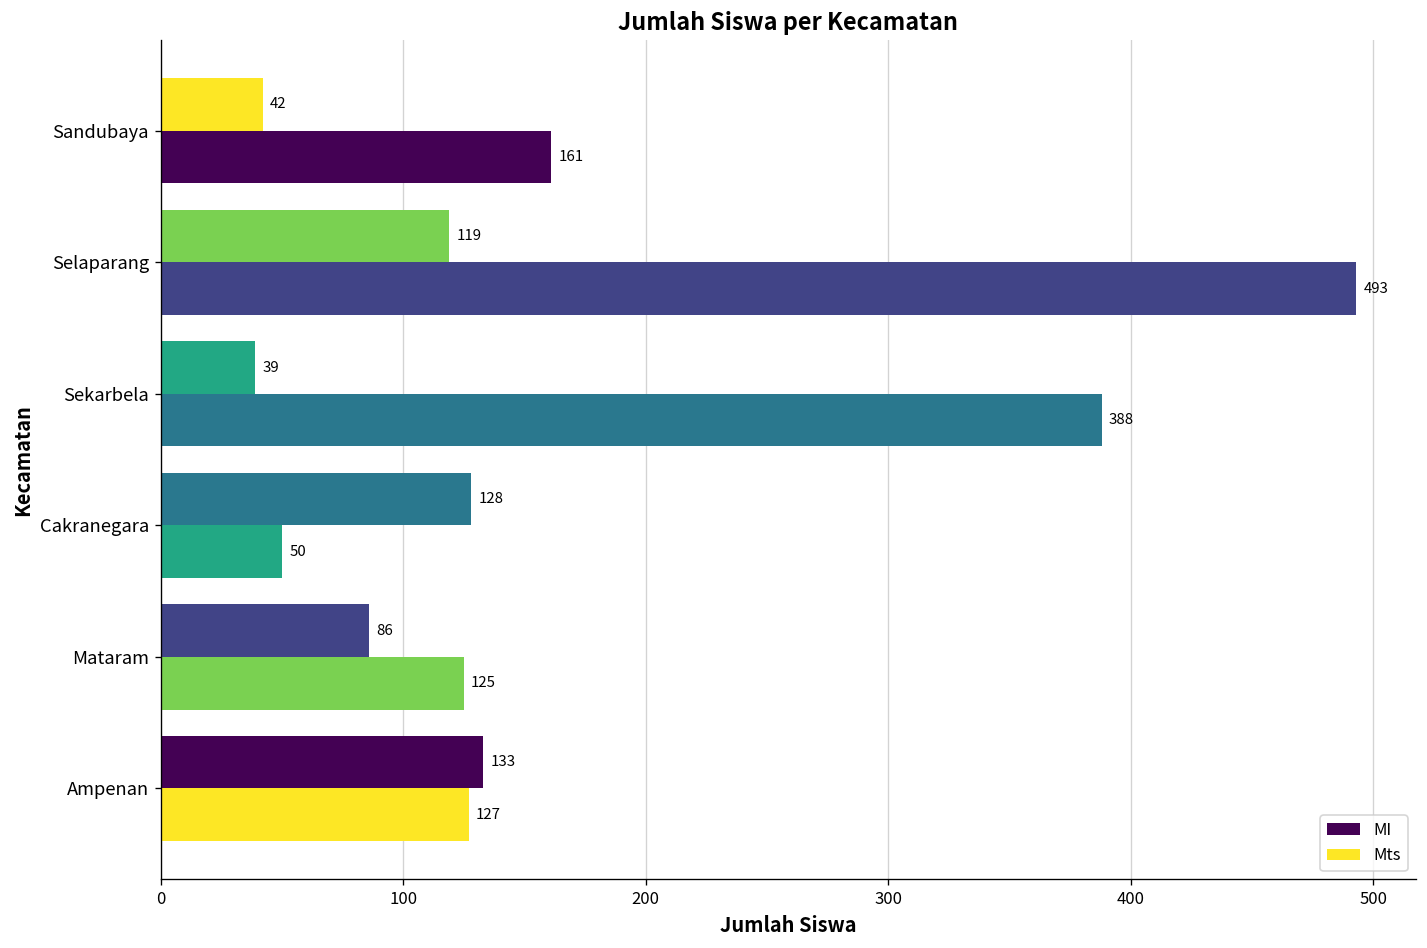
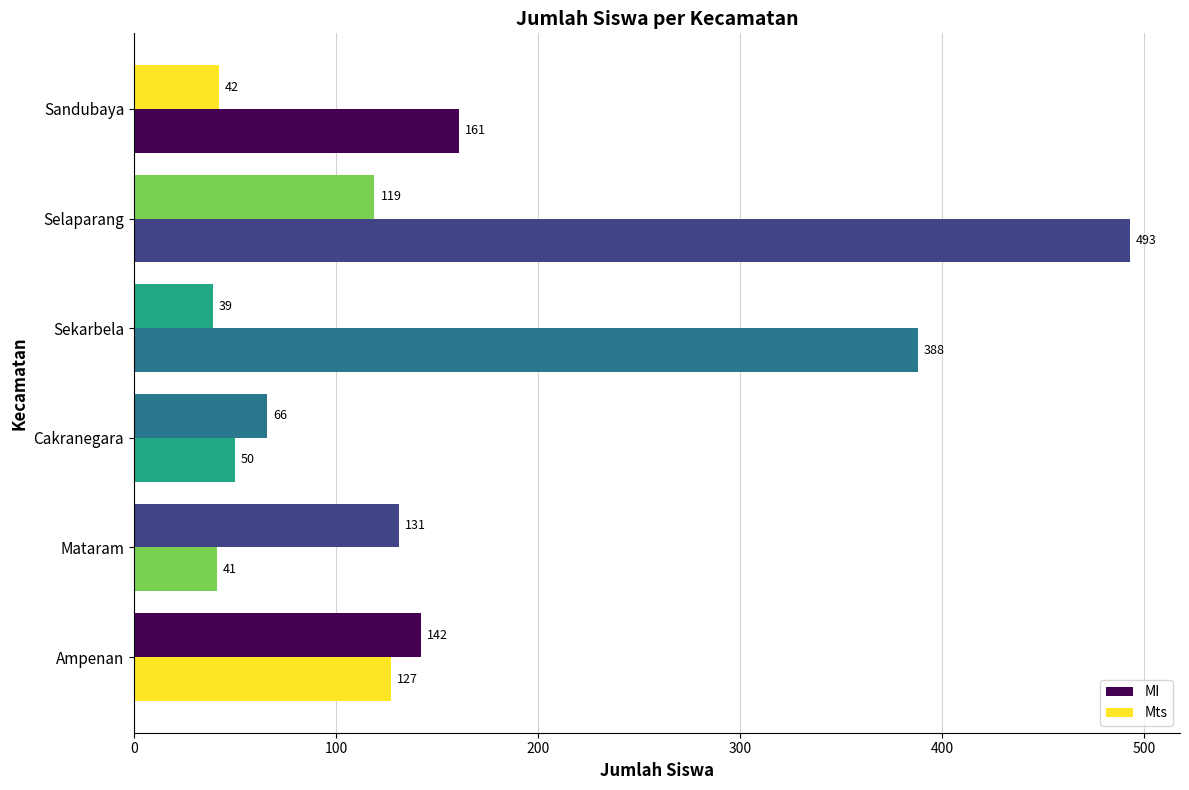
MI, Cakranegara: 128 -> 66
MI, Mataram: 86 -> 131
Mts, Mataram: 125 -> 41
MI, Ampenan: 133 -> 142
